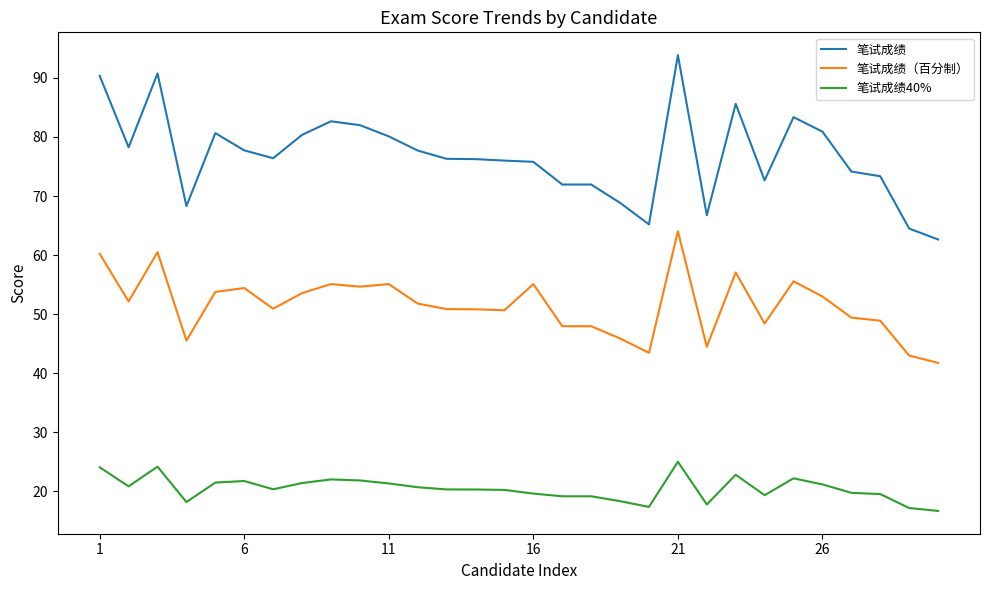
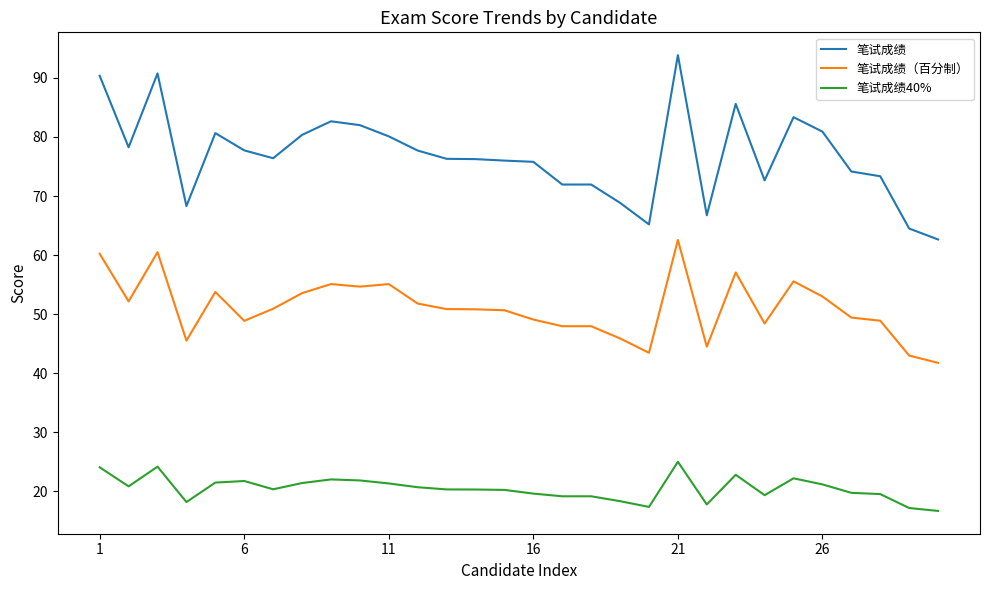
笔试成绩（百分制）, 6: 54 -> 49
笔试成绩（百分制）, 16: 55 -> 49
笔试成绩（百分制）, 21: 64 -> 63
